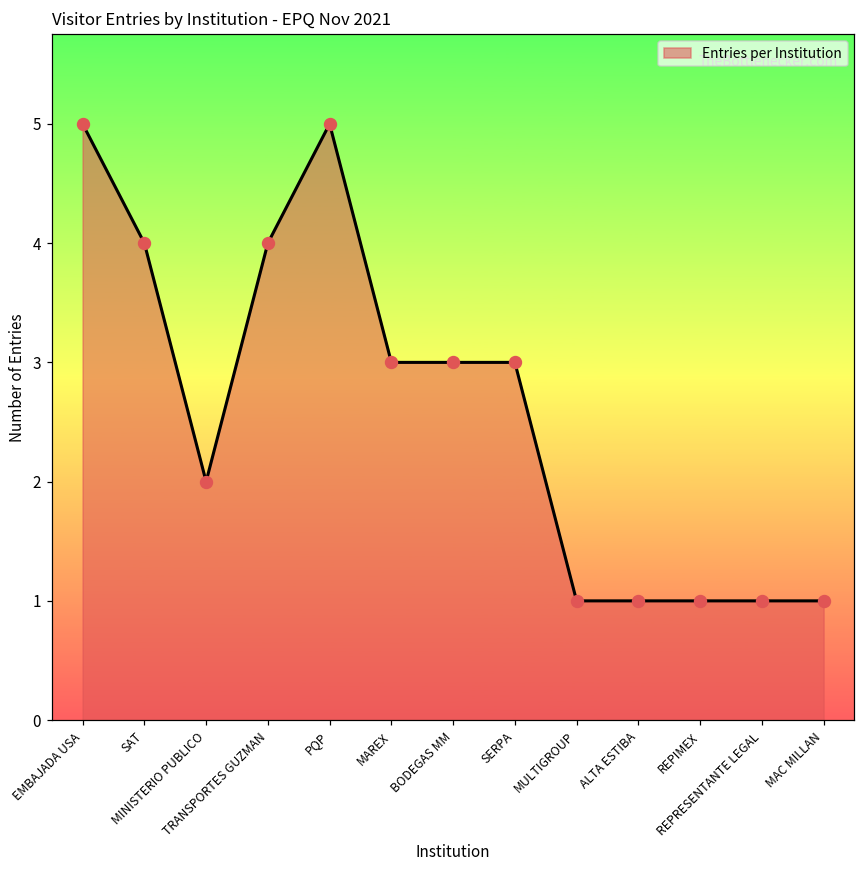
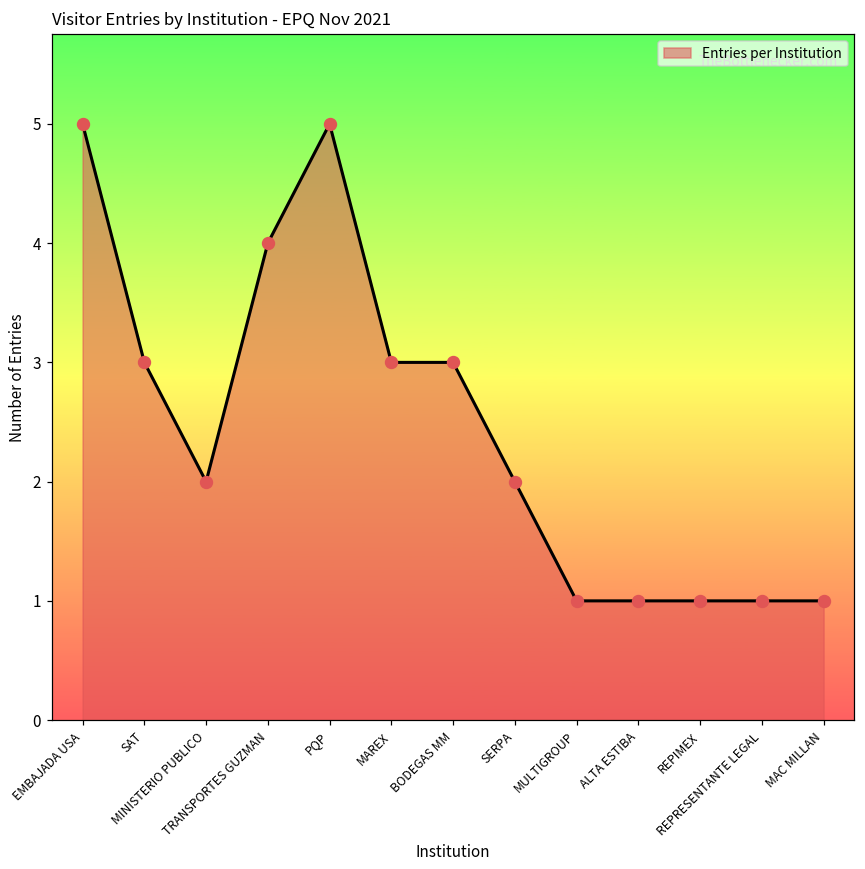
SAT: 4 -> 3
SERPA: 3 -> 2
